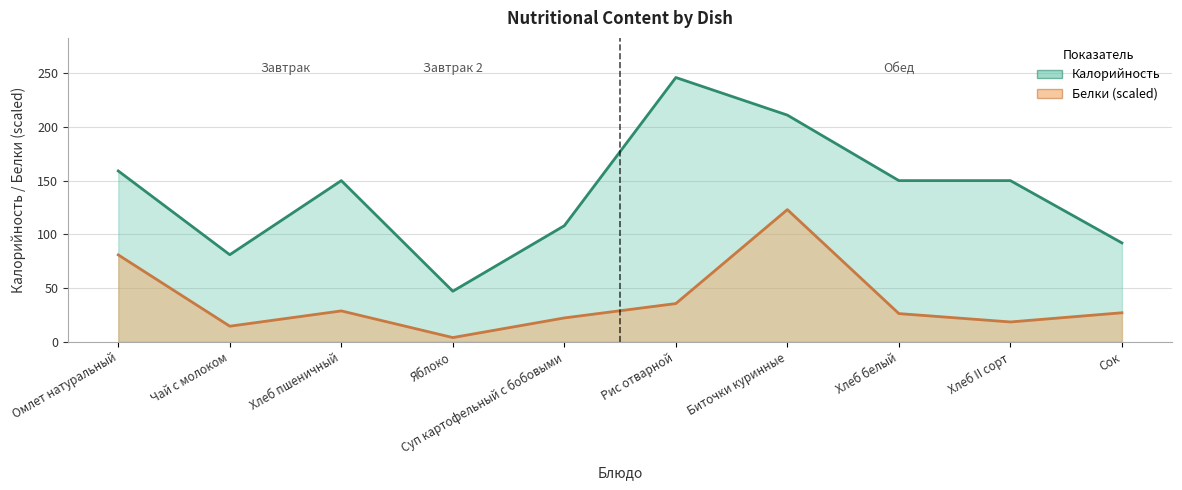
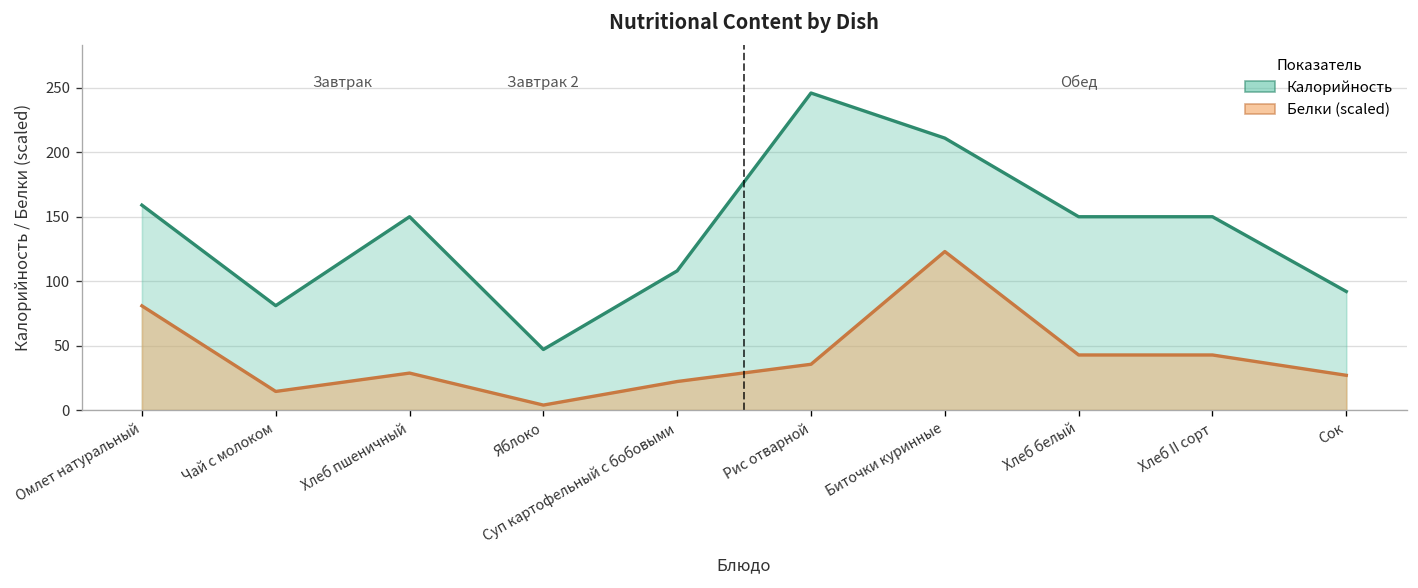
Белки (scaled), Хлеб белый: 26 -> 43
Белки (scaled), Хлеб II сорт: 18 -> 43
